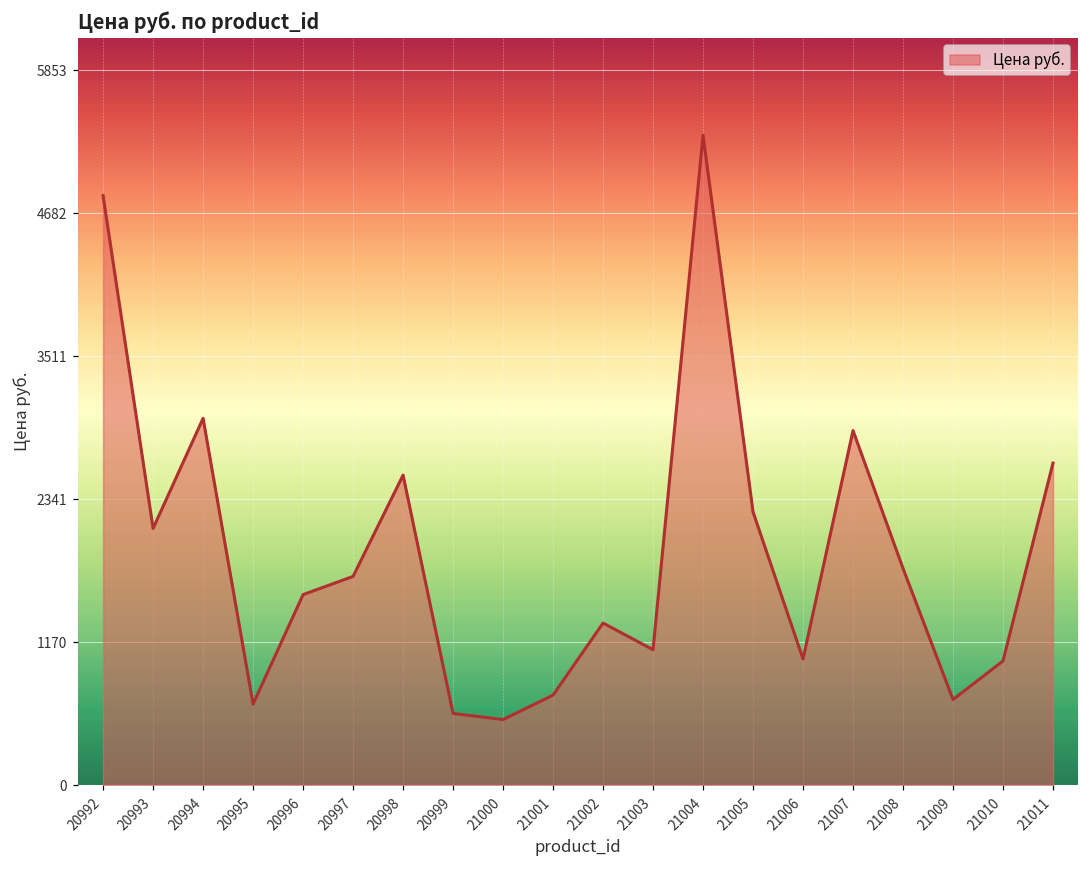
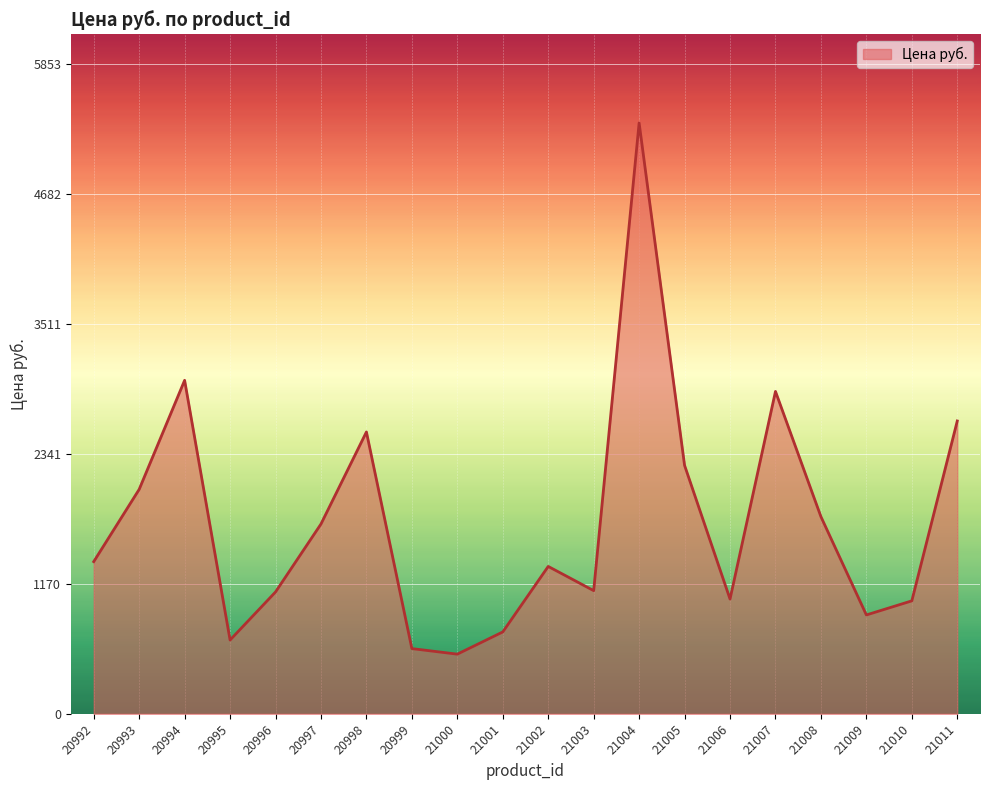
20992: 4830 -> 1370
20993: 2100 -> 2020
20996: 1560 -> 1100
21009: 700 -> 890
